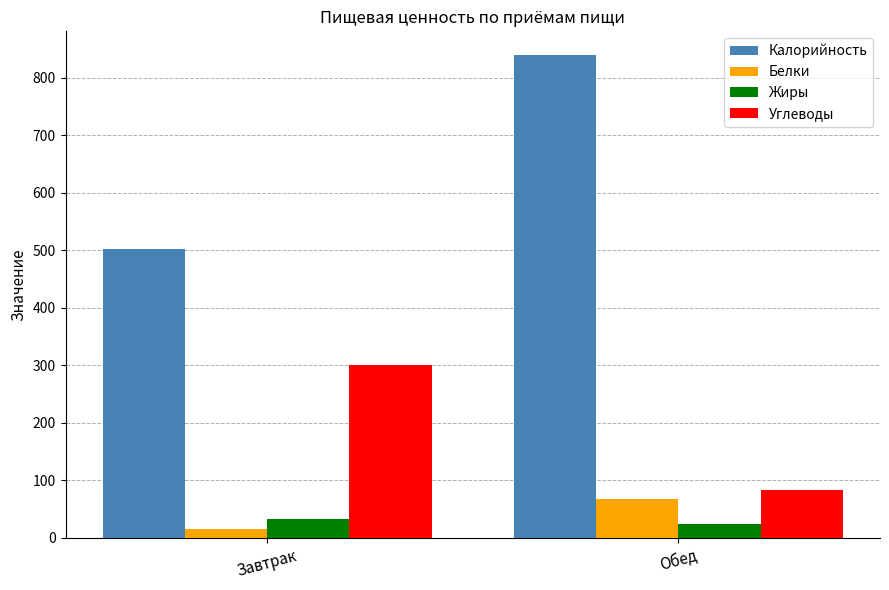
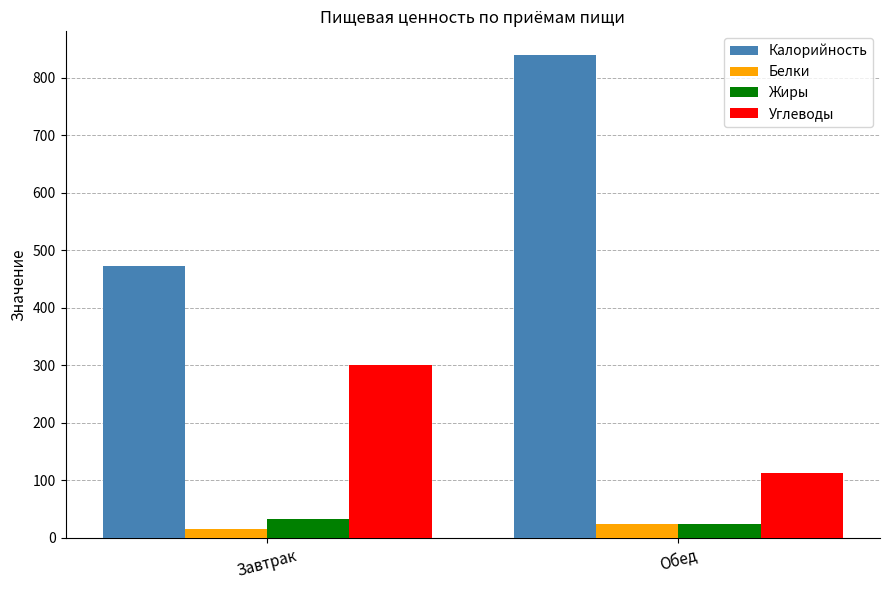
Калорийность, Завтрак: 500 -> 470
Белки, Обед: 70 -> 30
Углеводы, Обед: 80 -> 110
